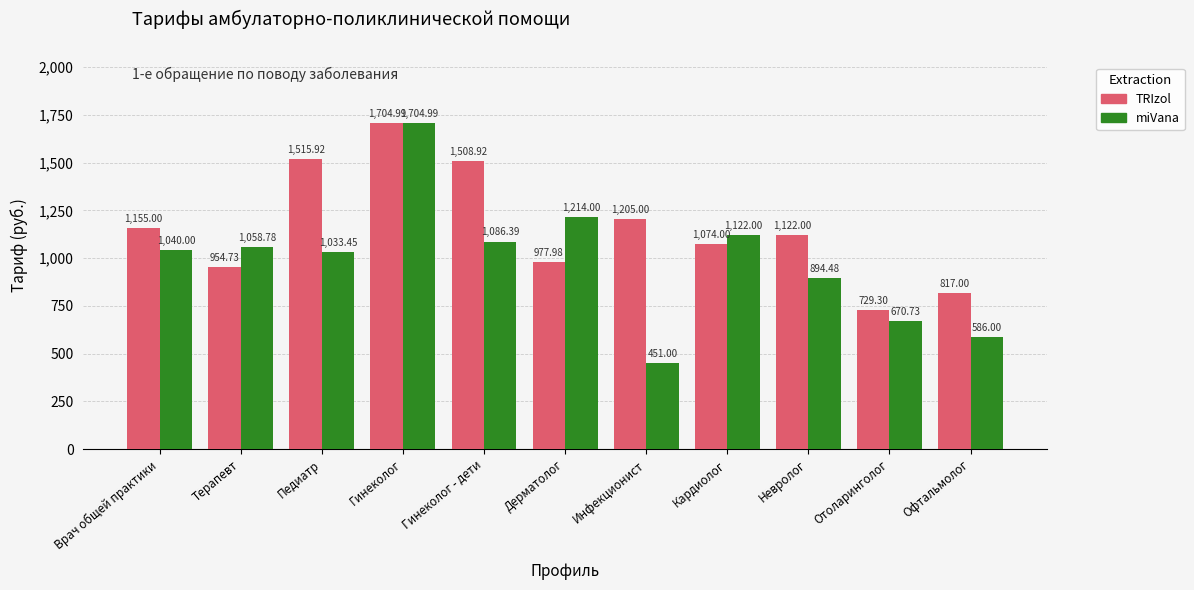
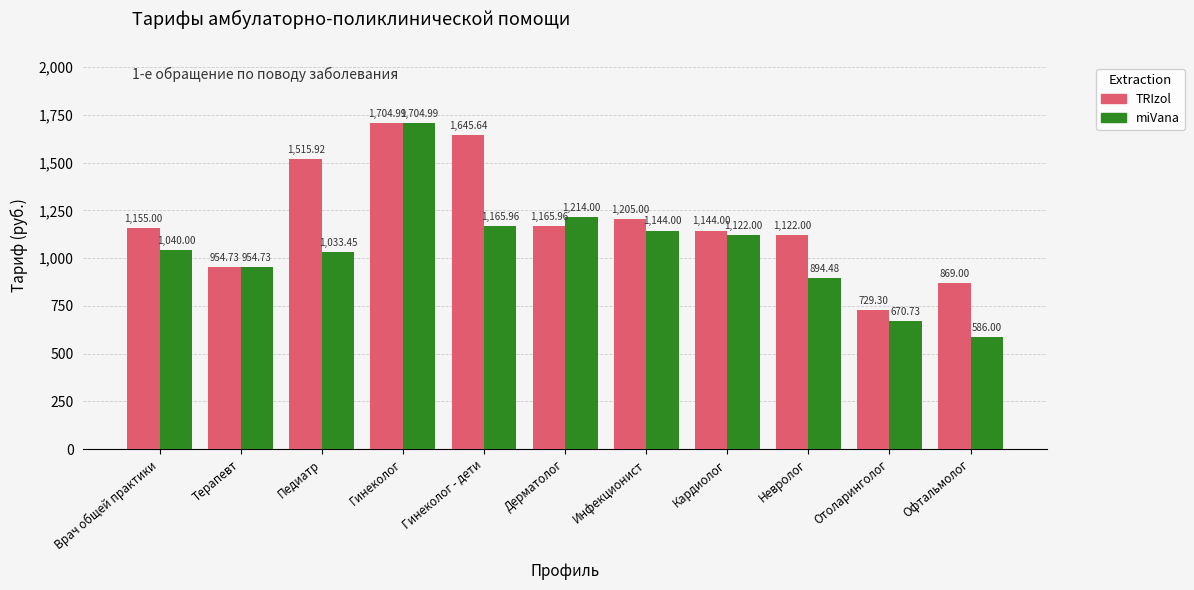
miVana, Терапевт: 1,058.78 -> 954.73
TRIzol, Гинеколог - дети: 1,508.92 -> 1,645.64
miVana, Гинеколог - дети: 1,086.39 -> 1,165.96
TRIzol, Дерматолог: 977.98 -> 1,165.96
miVana, Инфекционист: 451.00 -> 1,144.00
TRIzol, Кардиолог: 1,074.00 -> 1,144.00
TRIzol, Офтальмолог: 817.00 -> 869.00
